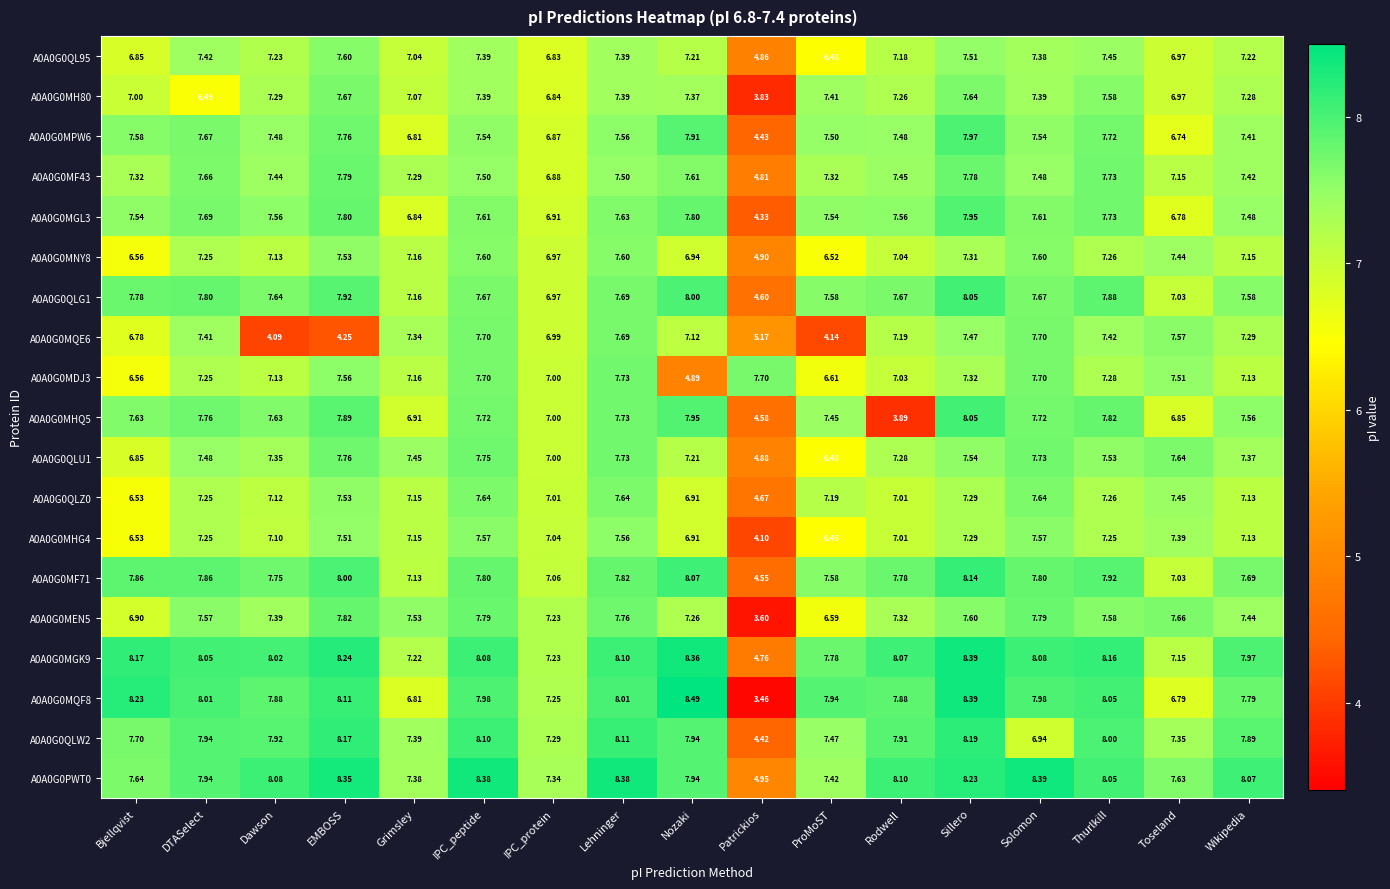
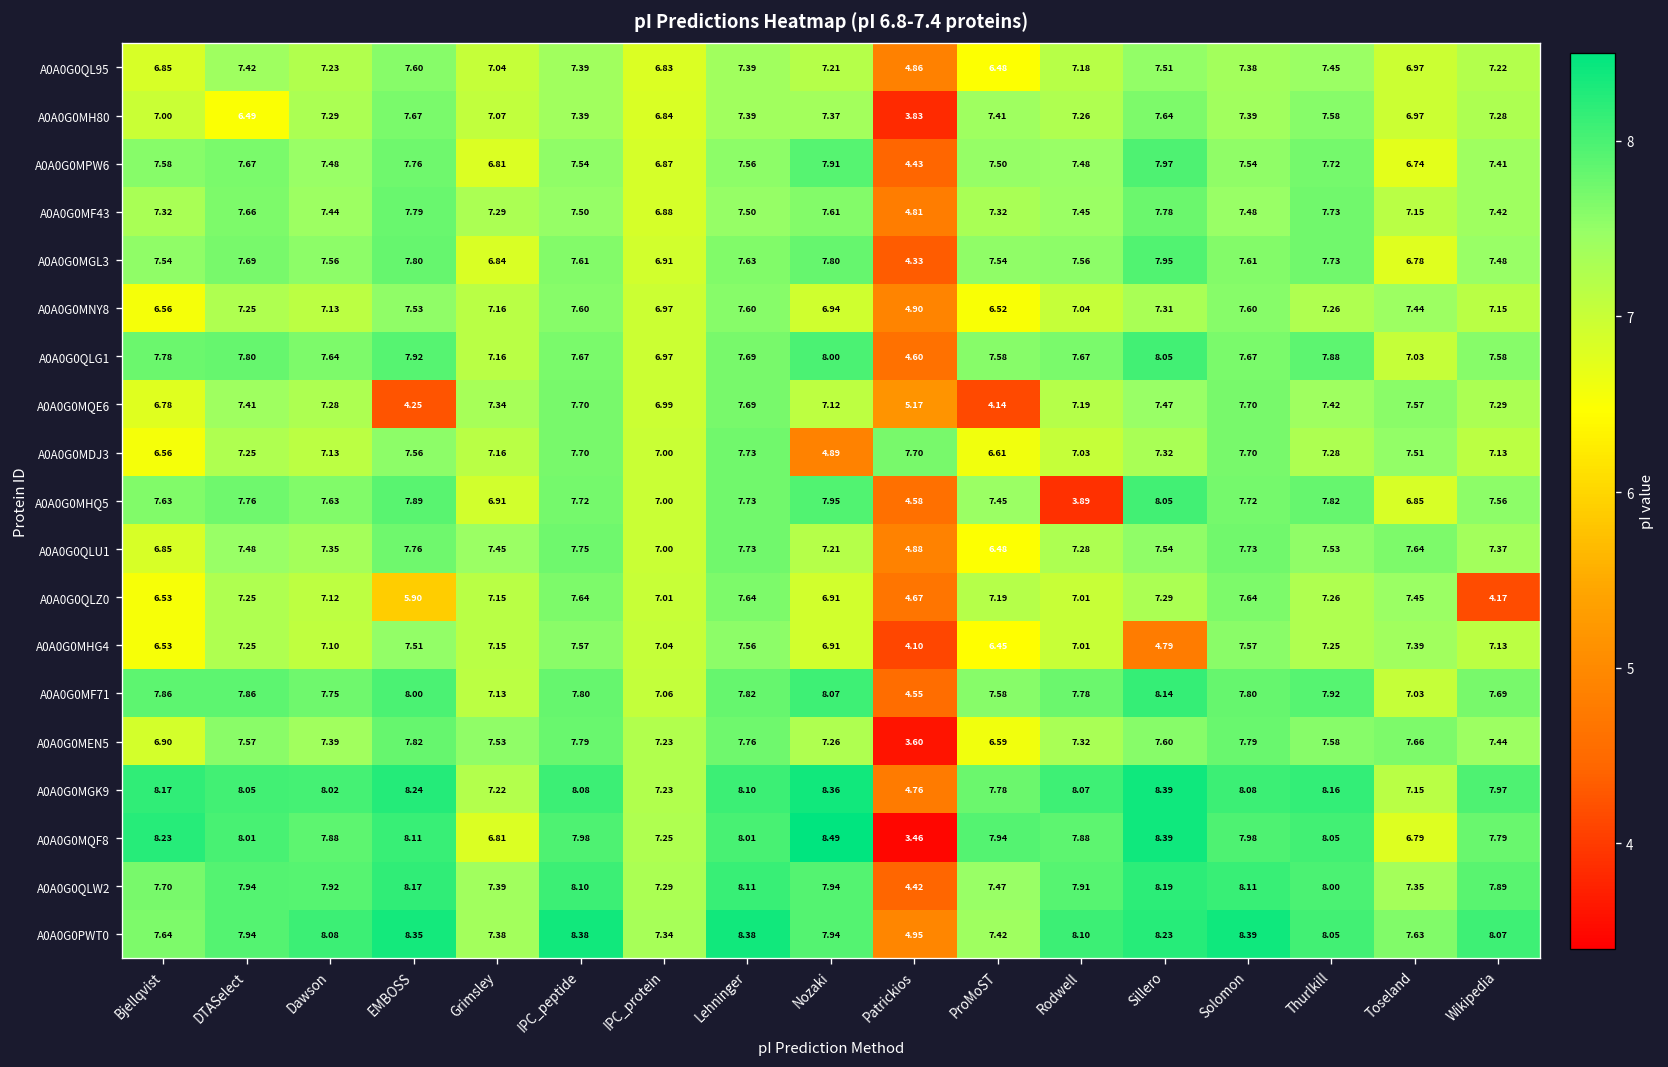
A0A0G0MQE6, Dawson: 4.09 -> 7.28
A0A0G0QLZ0, EMBOSS: 7.53 -> 5.90
A0A0G0QLZ0, Wikipedia: 7.13 -> 4.17
A0A0G0MHG4, Sillero: 7.29 -> 4.79
A0A0G0QLW2, Solomon: 6.94 -> 8.11
